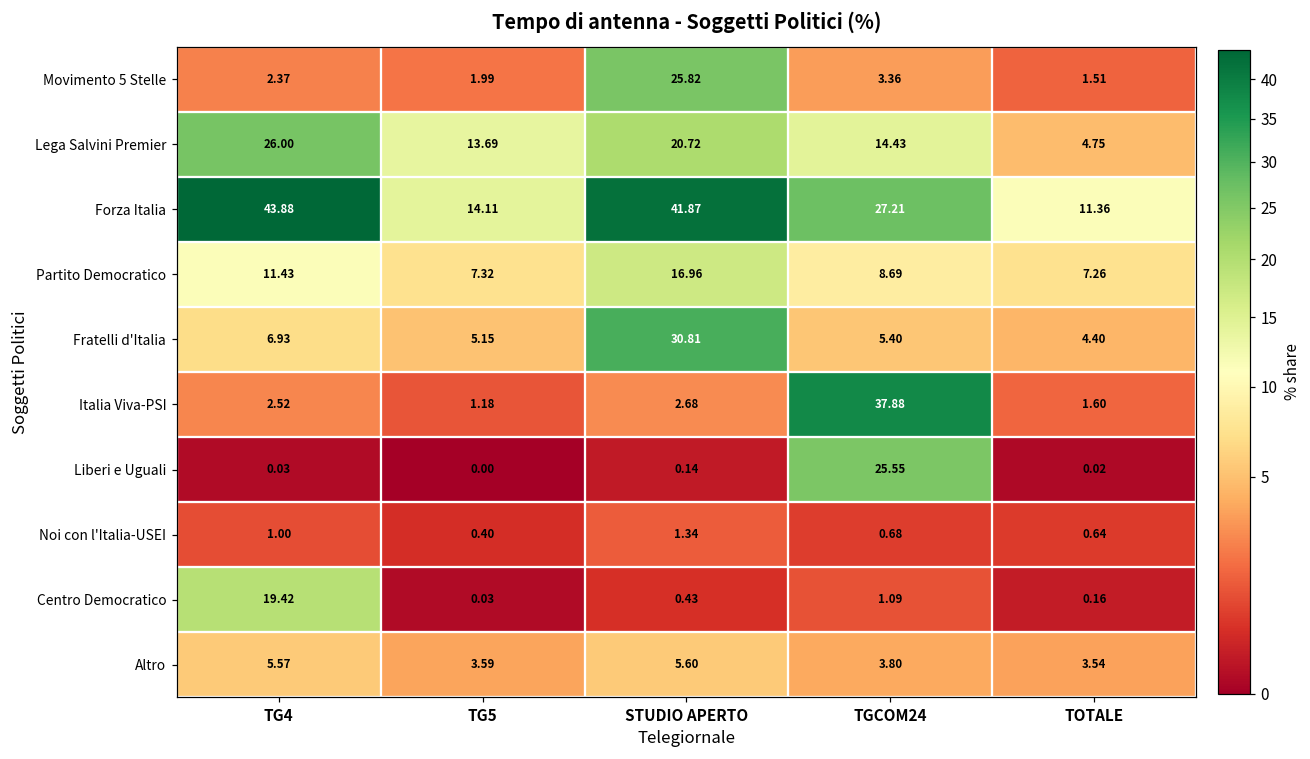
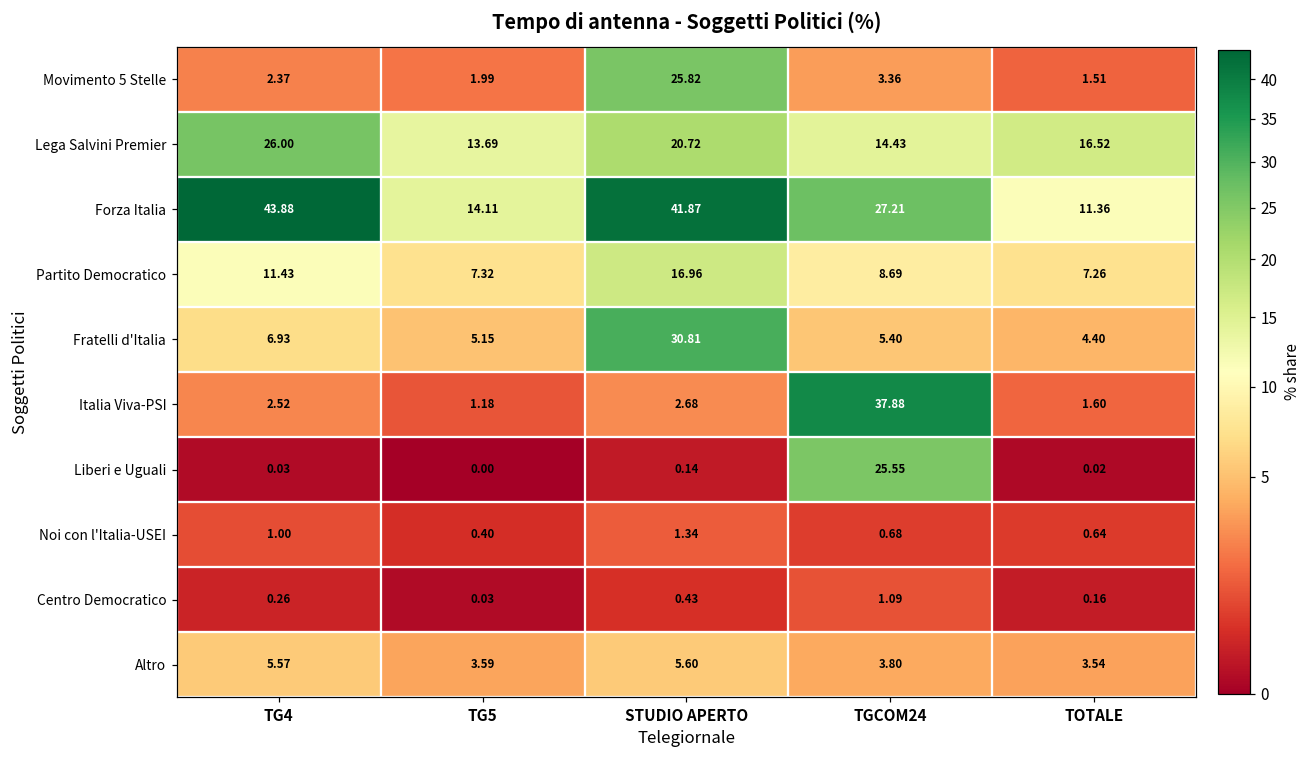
Lega Salvini Premier, TOTALE: 4.75 -> 16.52
Centro Democratico, TG4: 19.42 -> 0.26
